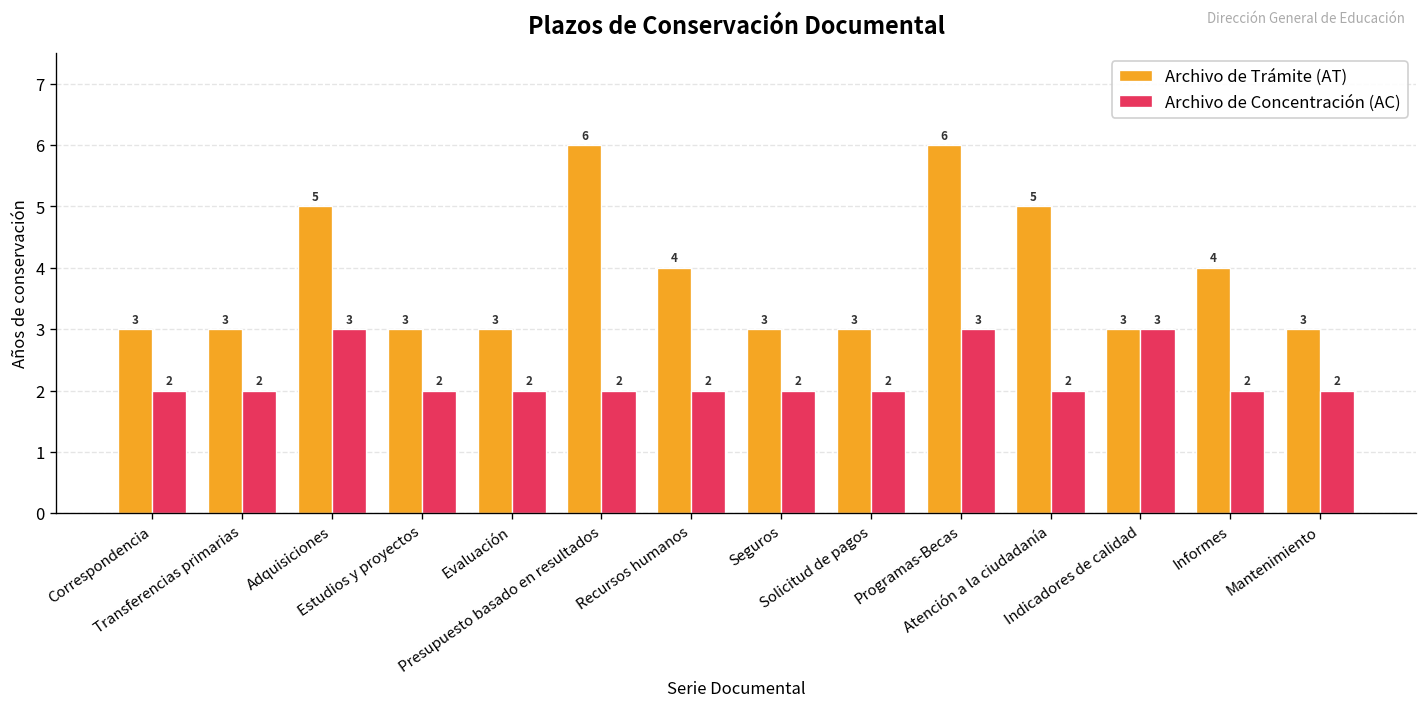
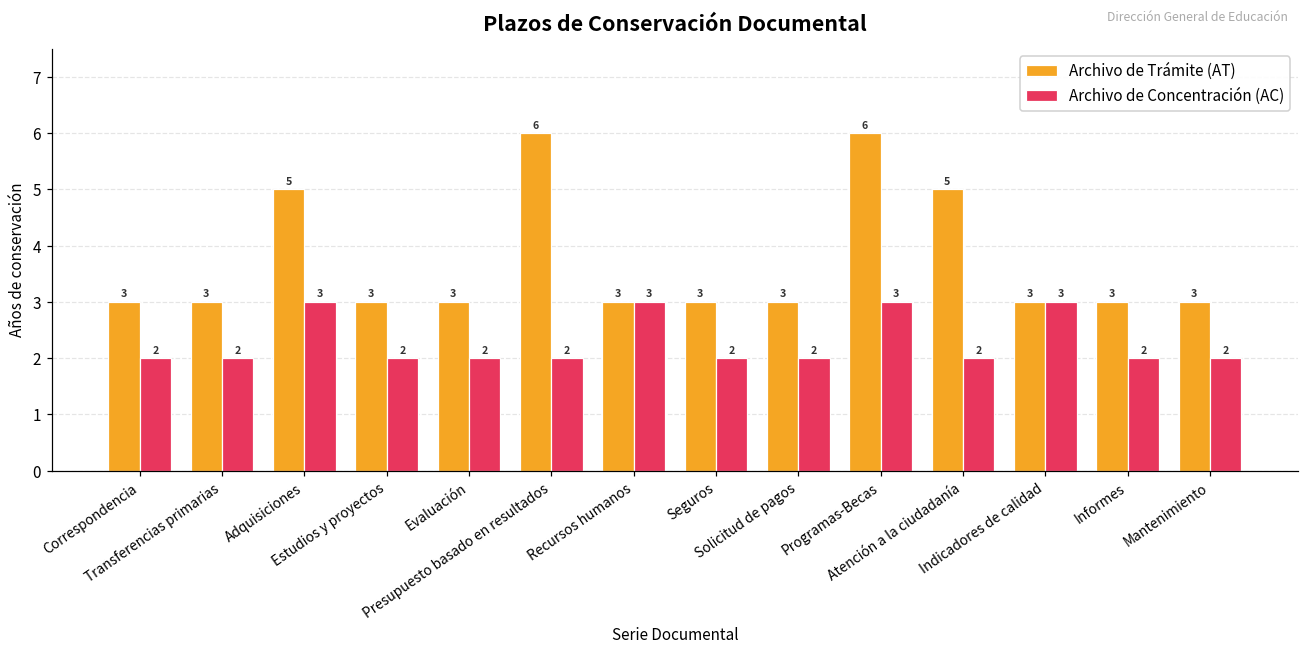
Archivo de Trámite (AT), Recursos humanos: 4 -> 3
Archivo de Concentración (AC), Recursos humanos: 2 -> 3
Archivo de Trámite (AT), Informes: 4 -> 3
